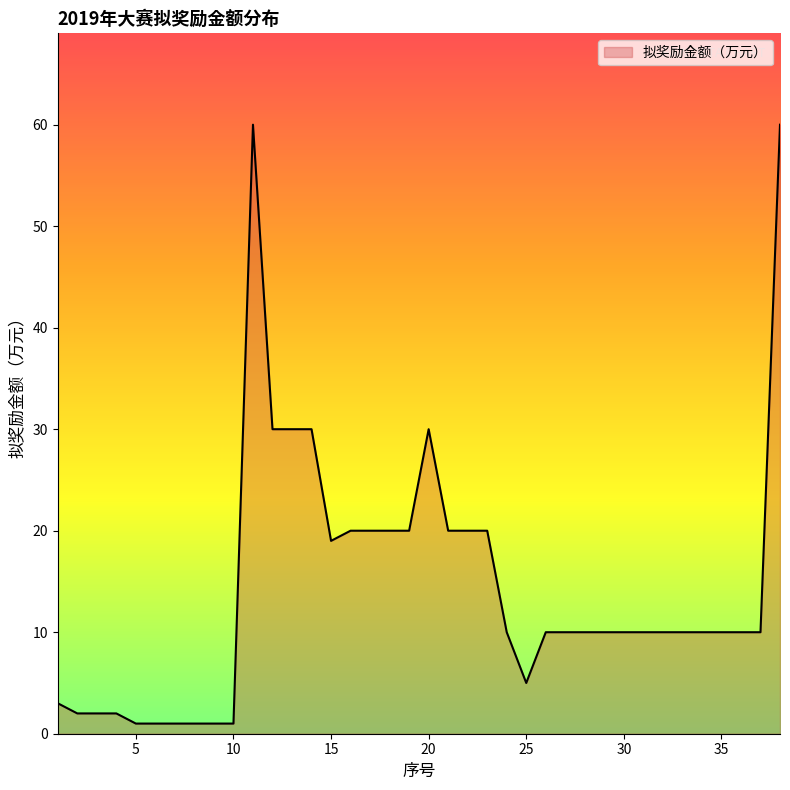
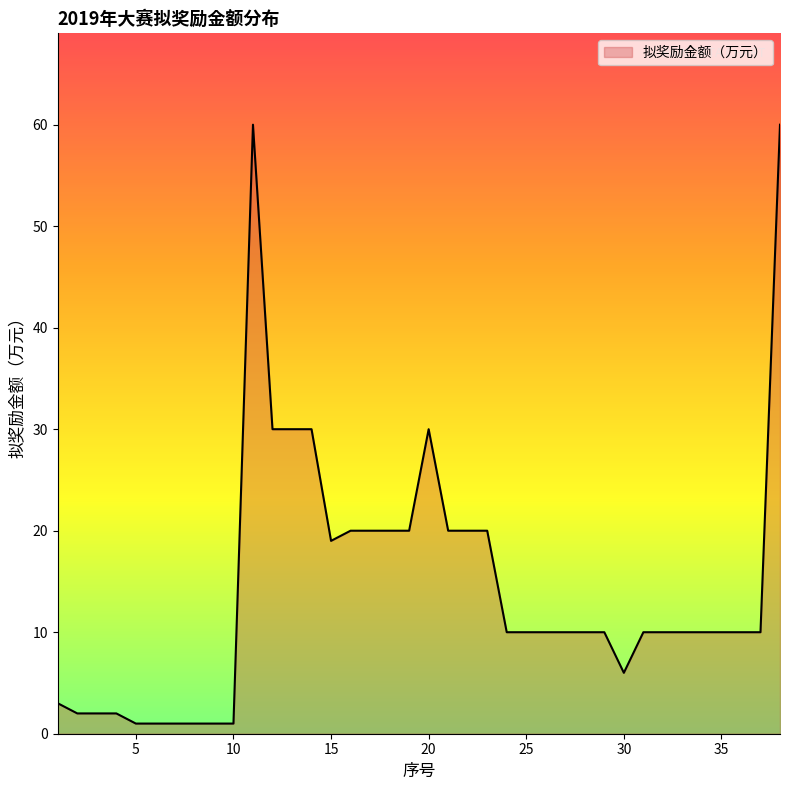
25: 5 -> 10
30: 10 -> 6
